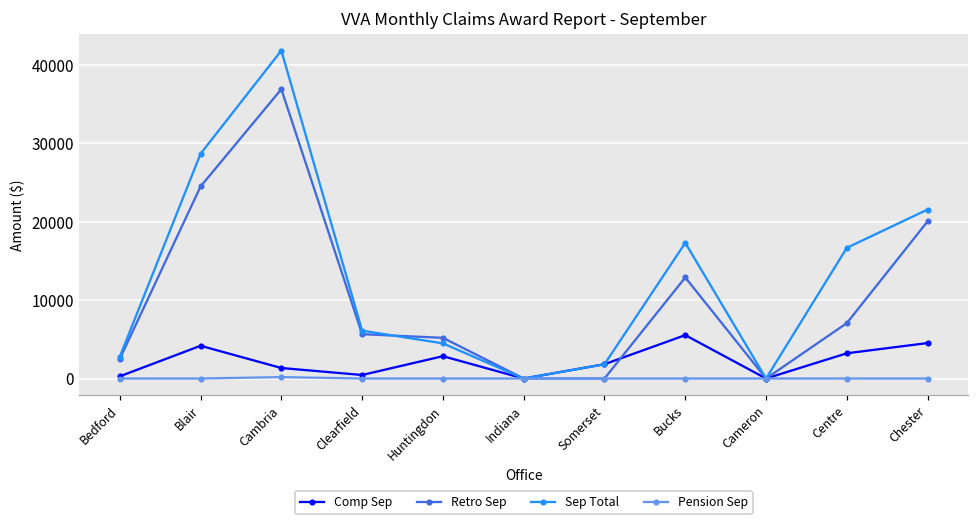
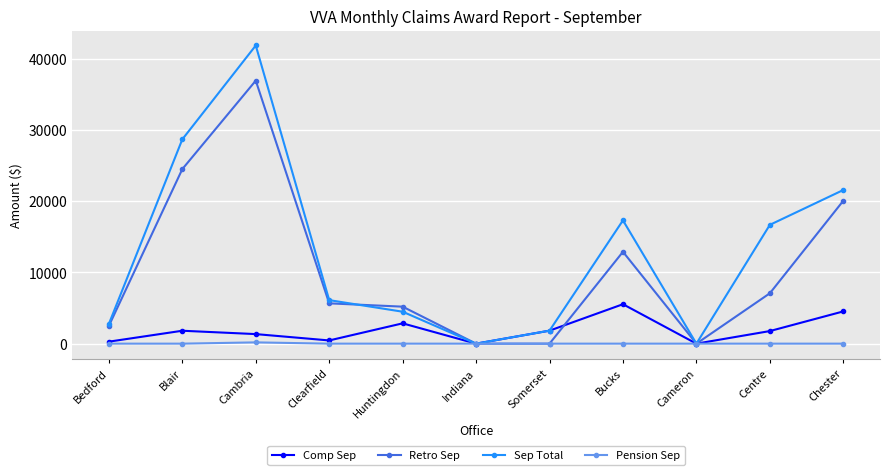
Comp Sep, Blair: 4000 -> 2000
Comp Sep, Centre: 3000 -> 2000
